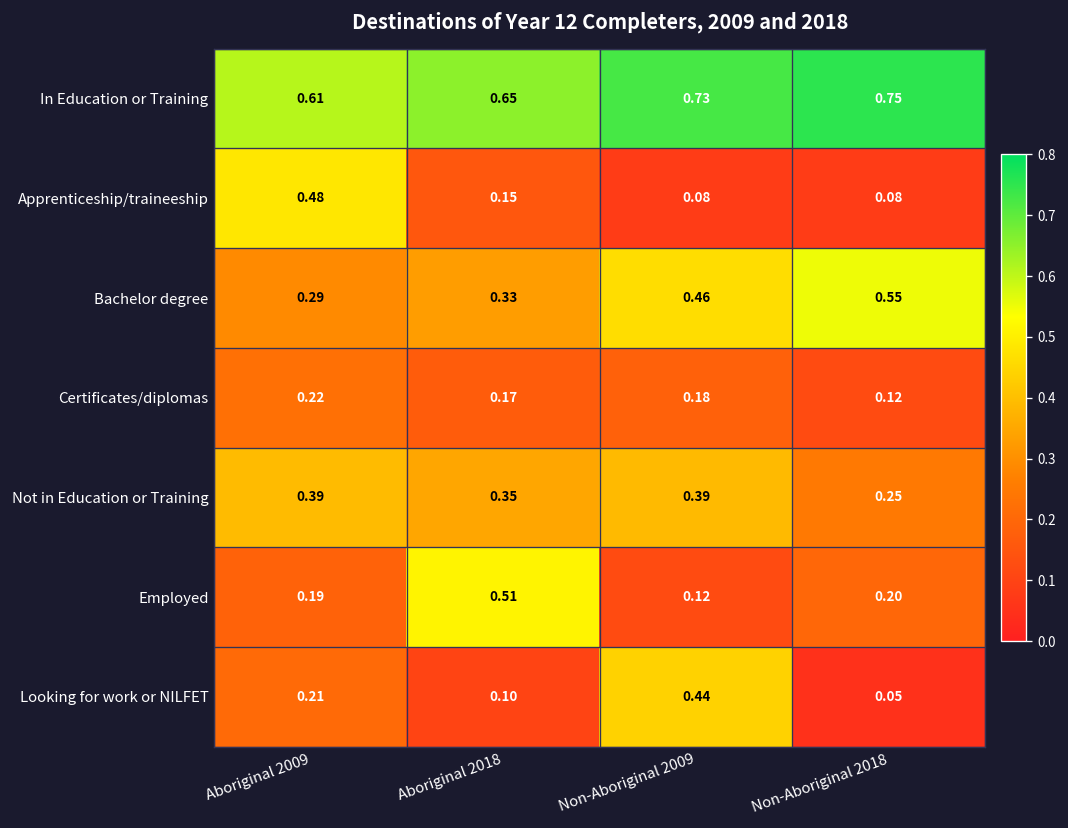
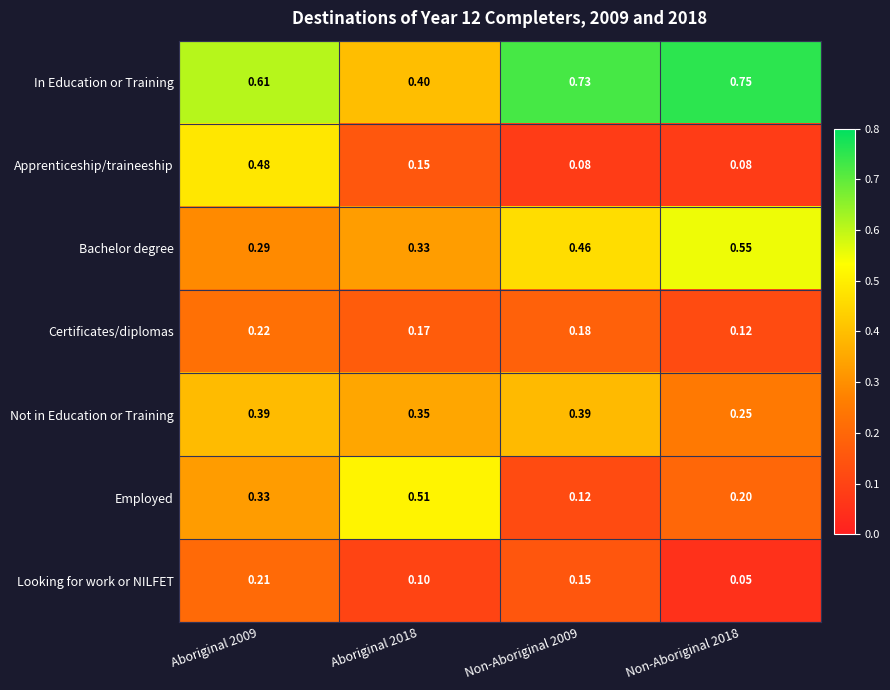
In Education or Training, Aboriginal 2018: 0.65 -> 0.40
Employed, Aboriginal 2009: 0.19 -> 0.33
Looking for work or NILFET, Non-Aboriginal 2009: 0.44 -> 0.15
